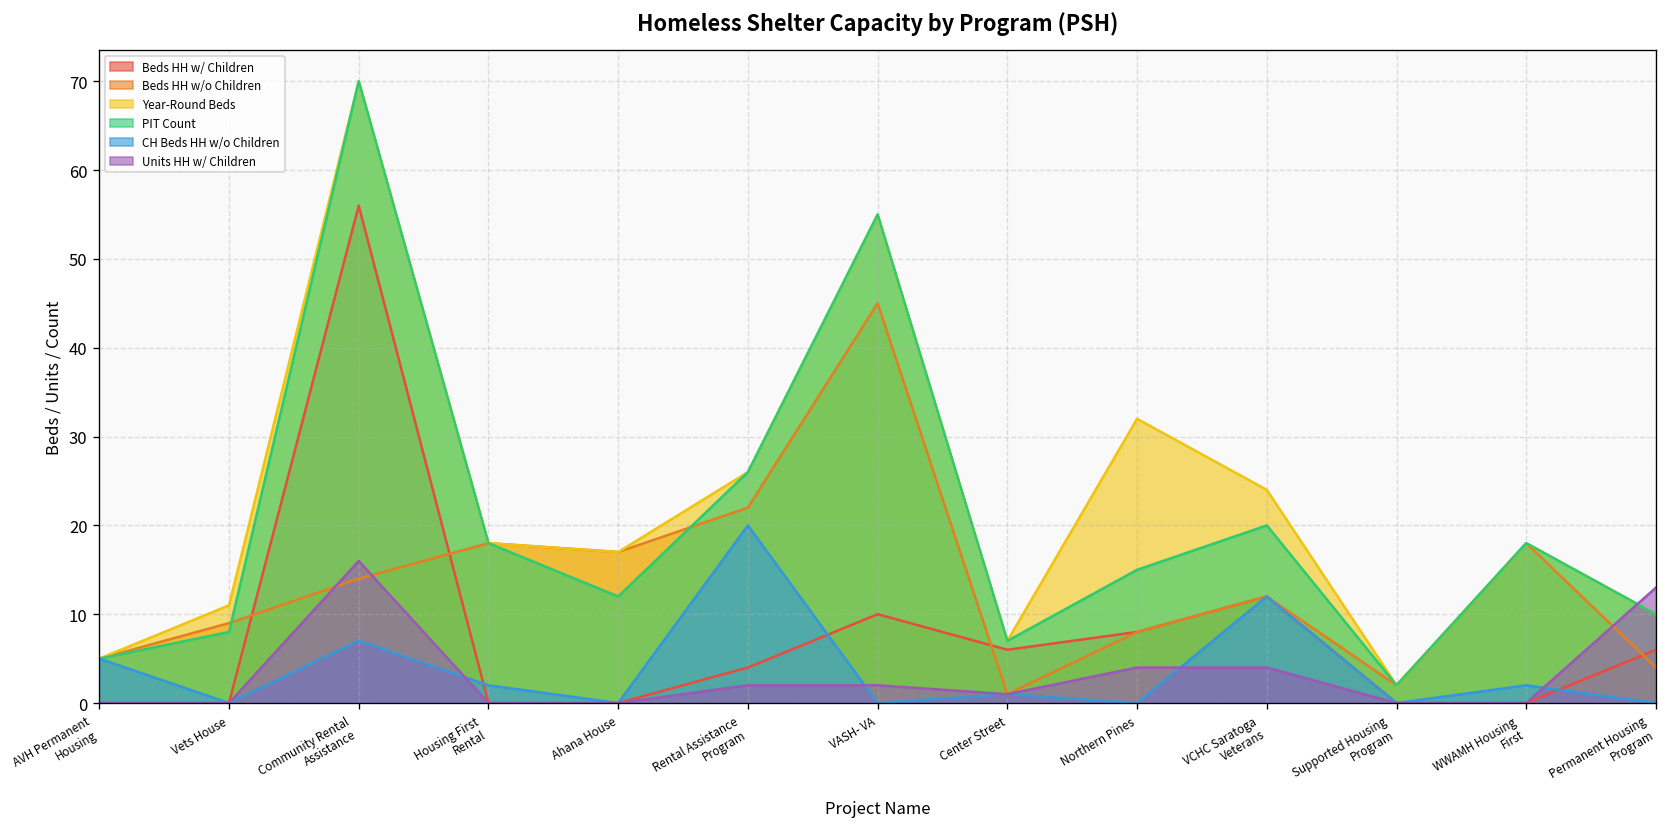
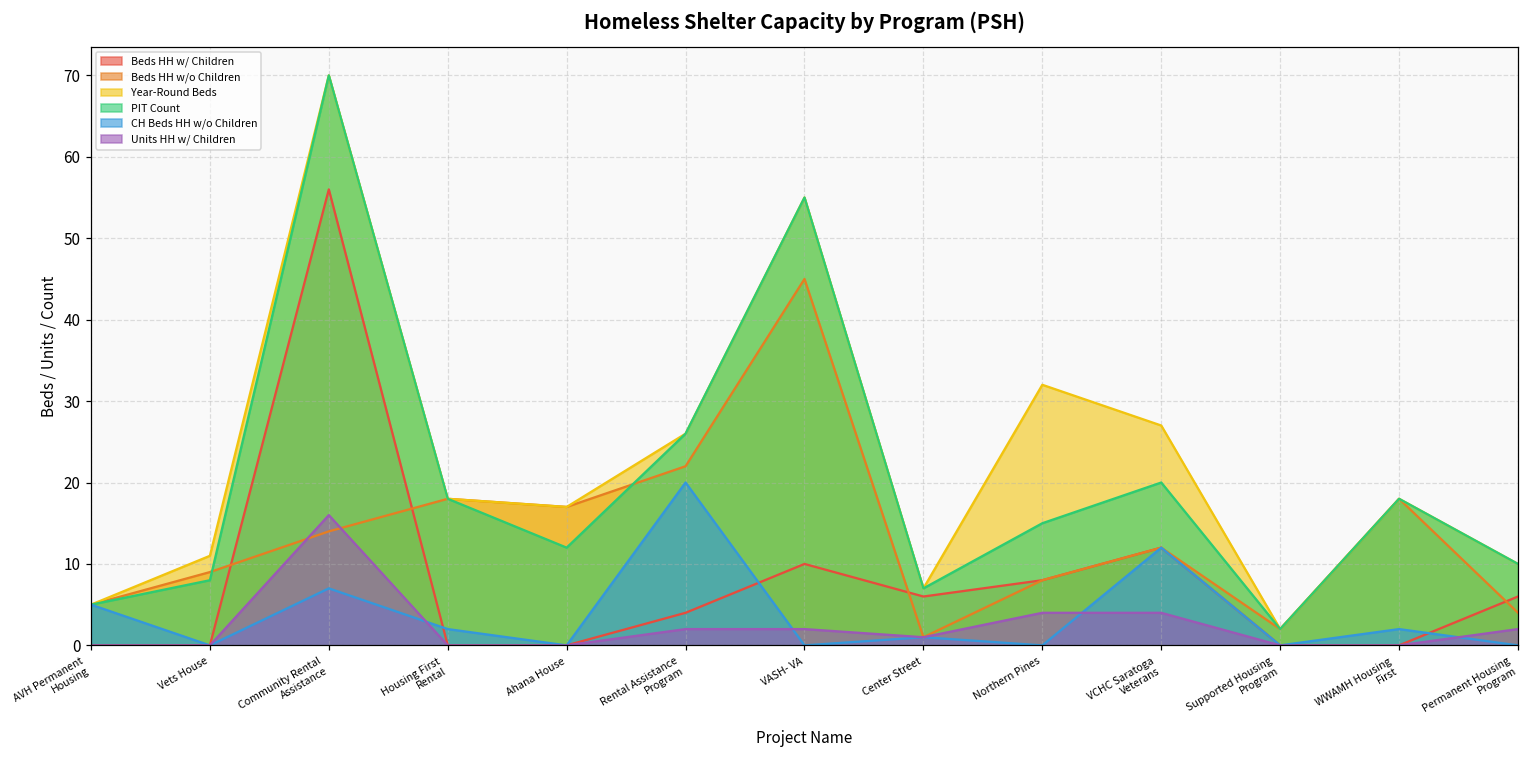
Year-Round Beds, VCHC Saratoga Veterans: 24 -> 27
Units HH w/ Children, Permanent Housing Program: 13 -> 2
